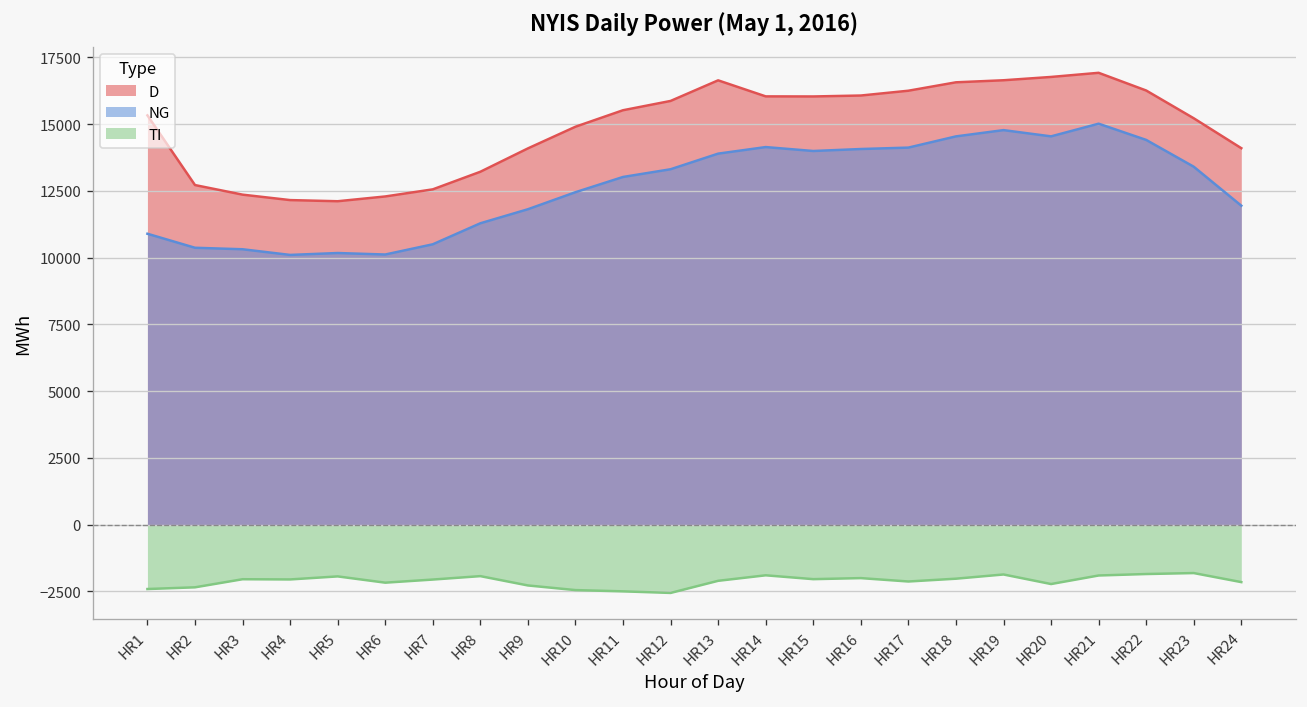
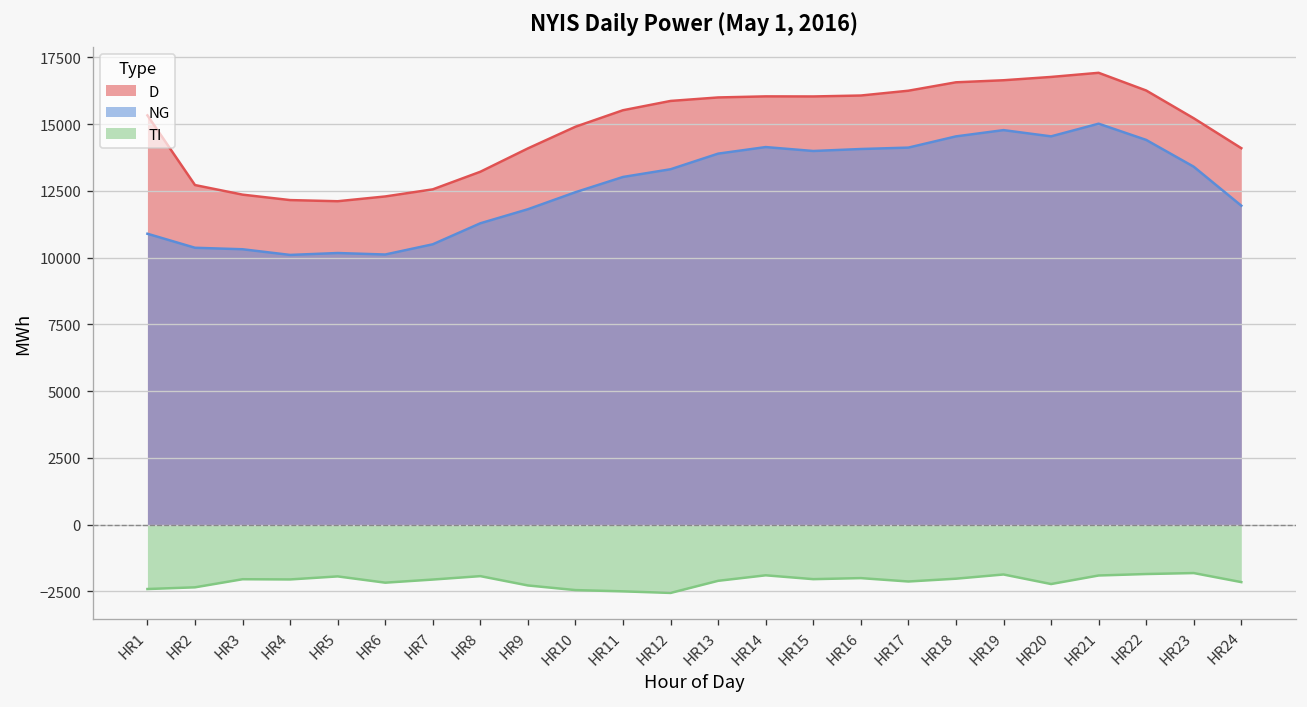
D, HR13: 16600 -> 16000
